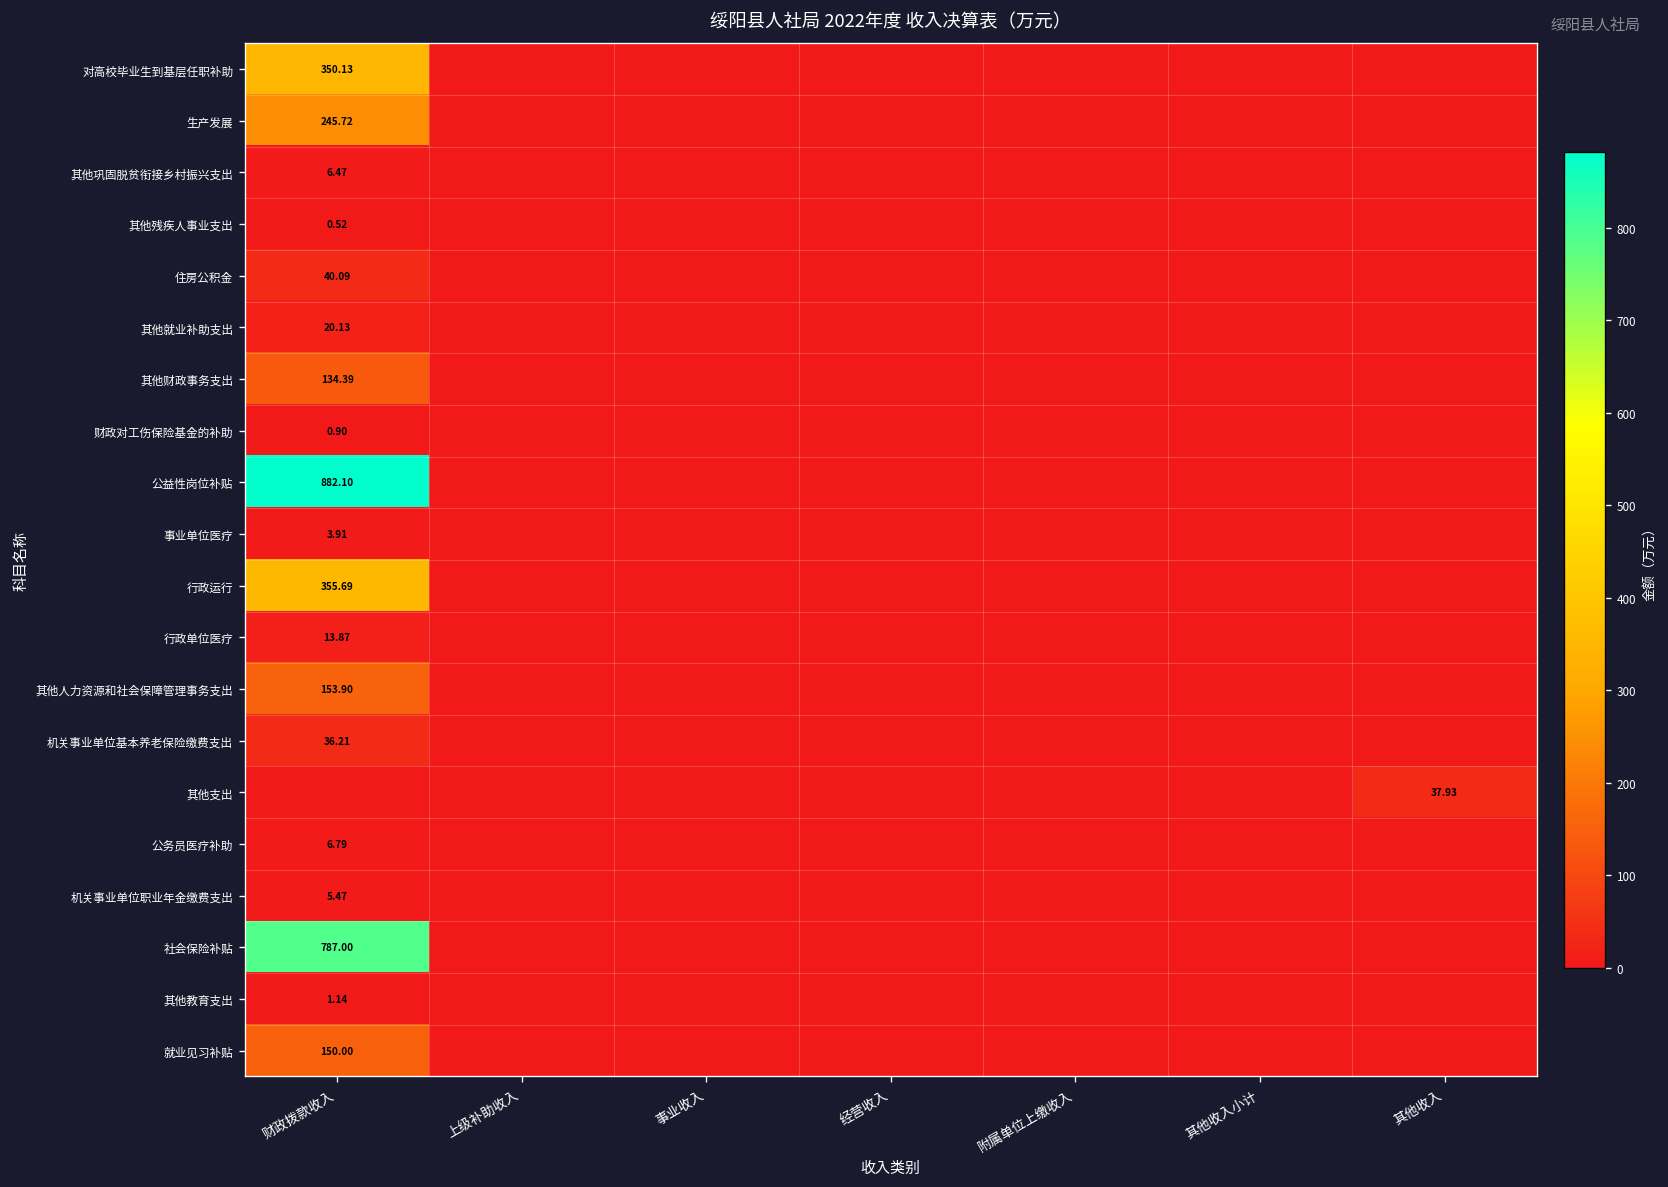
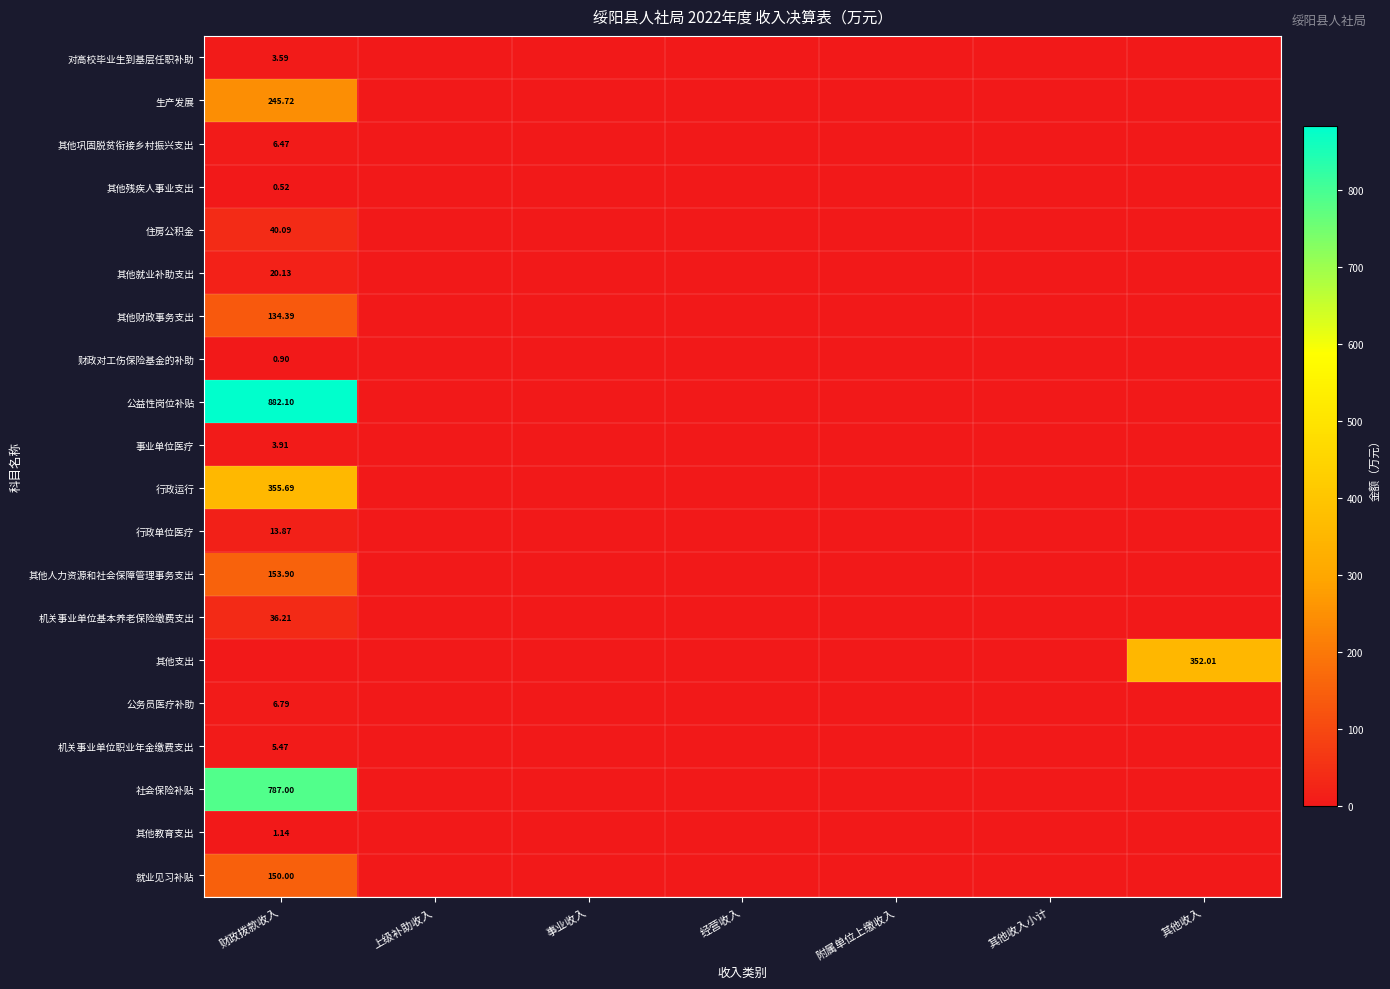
对高校毕业生到基层任职补助, 财政拨款收入: 350.13 -> 3.59
其他支出, 其他收入: 37.93 -> 352.01
